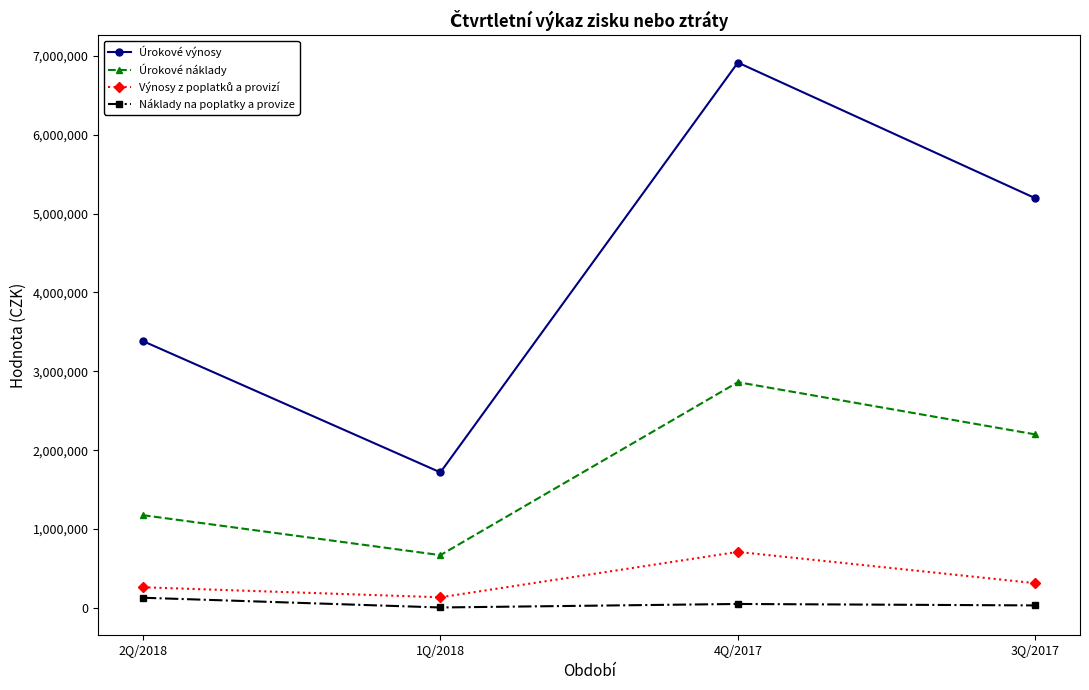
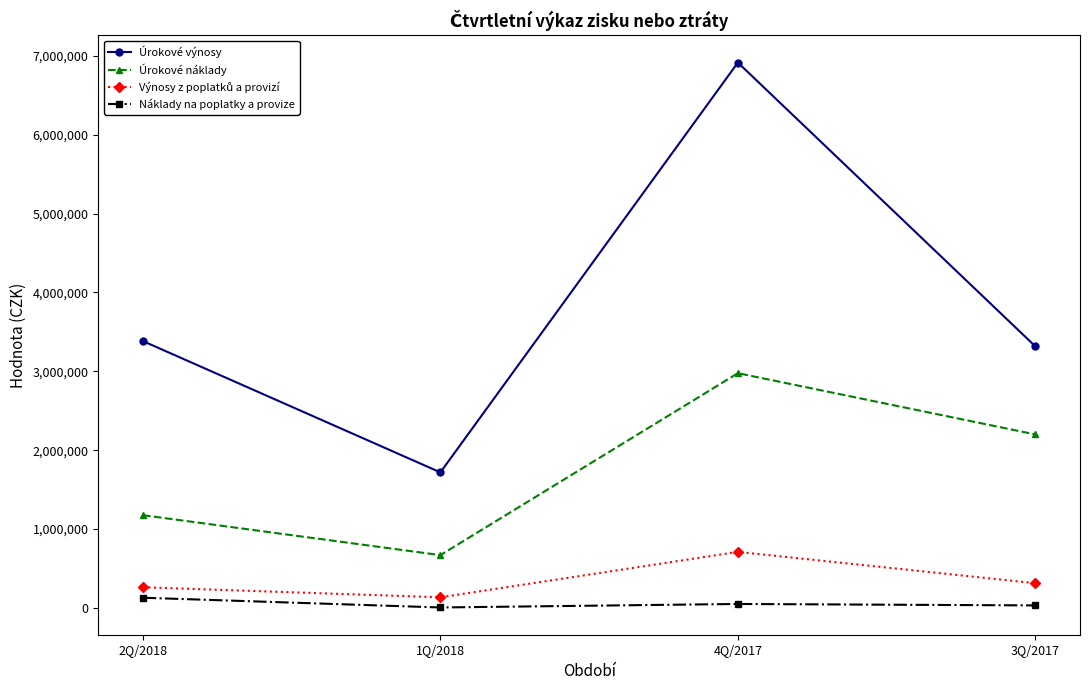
Úrokové náklady, 4Q/2017: 2,900,000 -> 3,000,000
Úrokové výnosy, 3Q/2017: 5,200,000 -> 3,300,000
